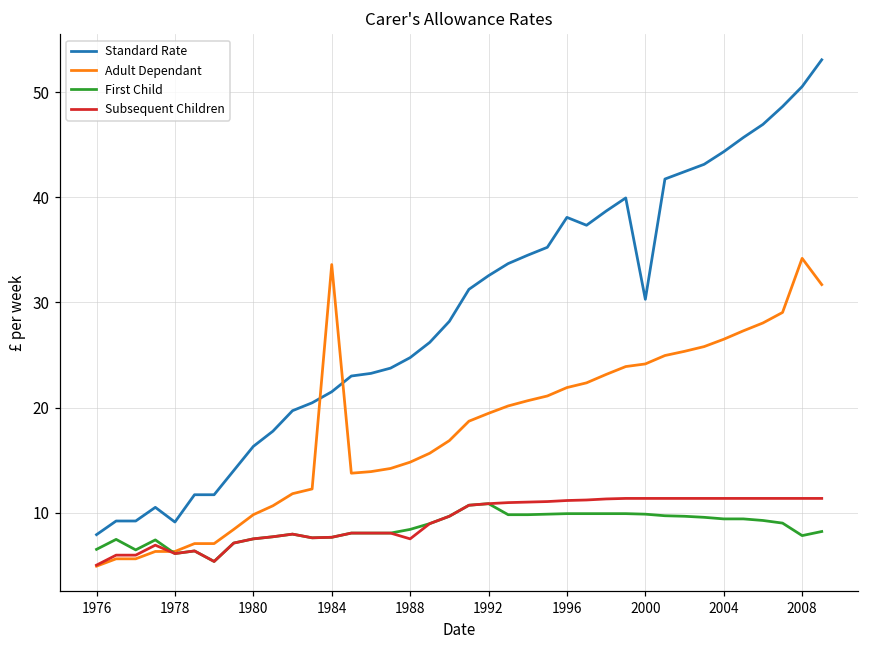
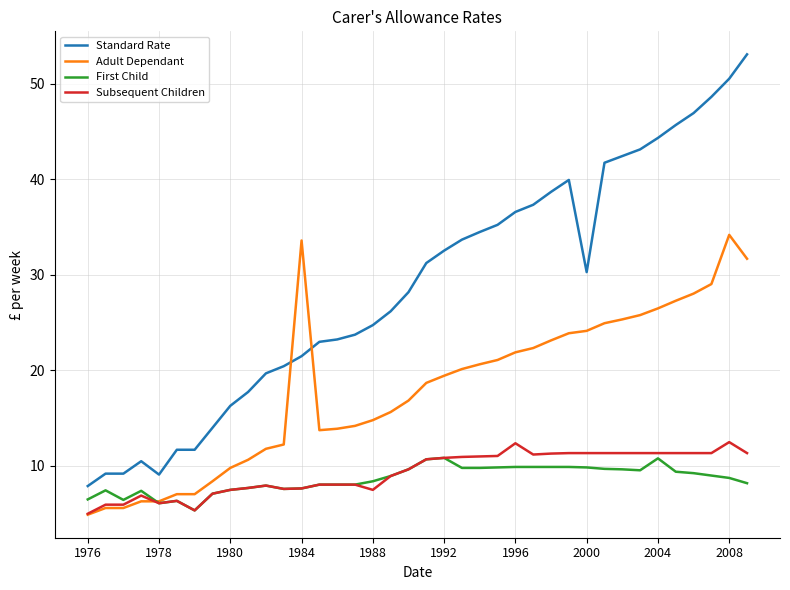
Standard Rate, 1996: 38 -> 37
Subsequent Children, 1996: 11 -> 12
First Child, 2004: 9 -> 11
First Child, 2008: 8 -> 9
Subsequent Children, 2008: 11 -> 13
